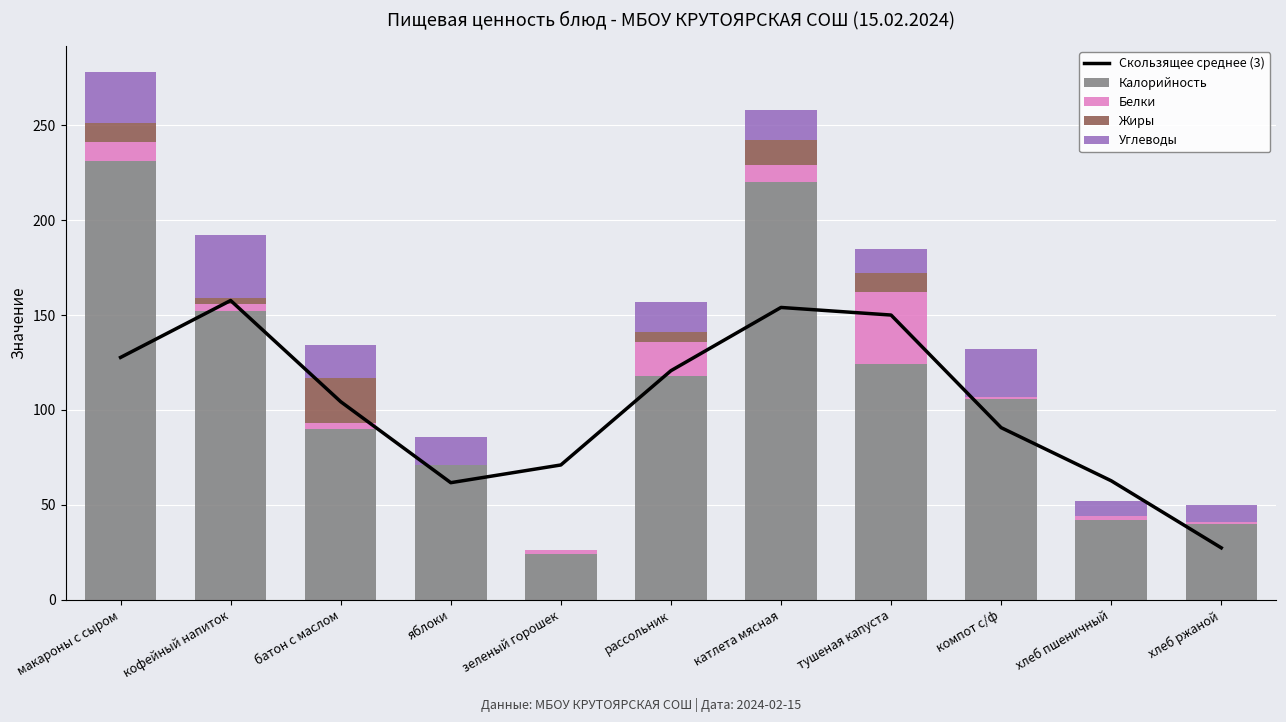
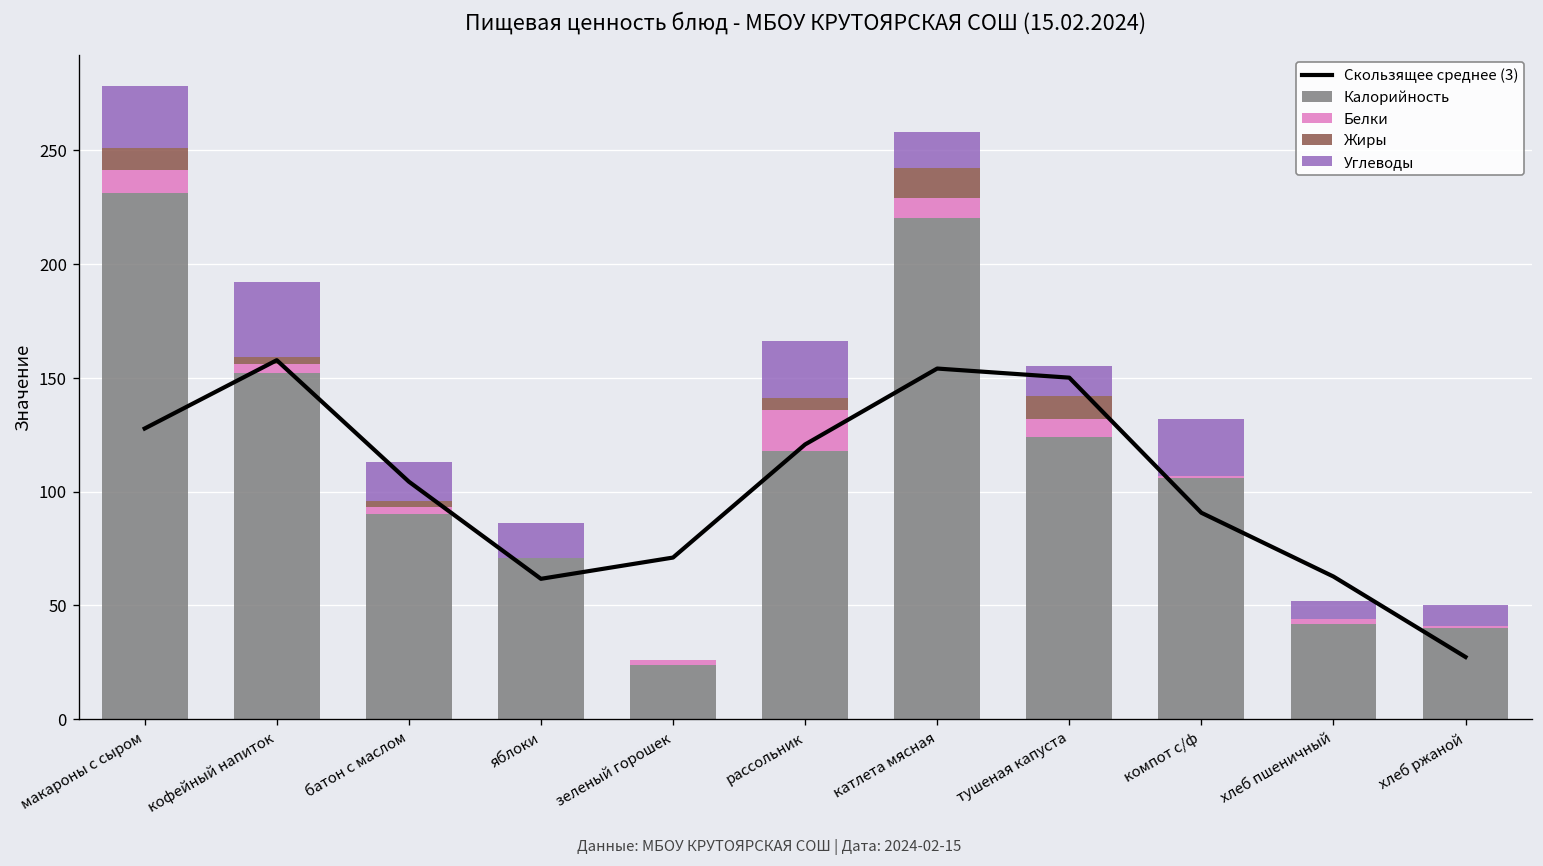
Жиры, батон с маслом: 24 -> 3
Углеводы, рассольник: 16 -> 25
Белки, тушеная капуста: 38 -> 8
